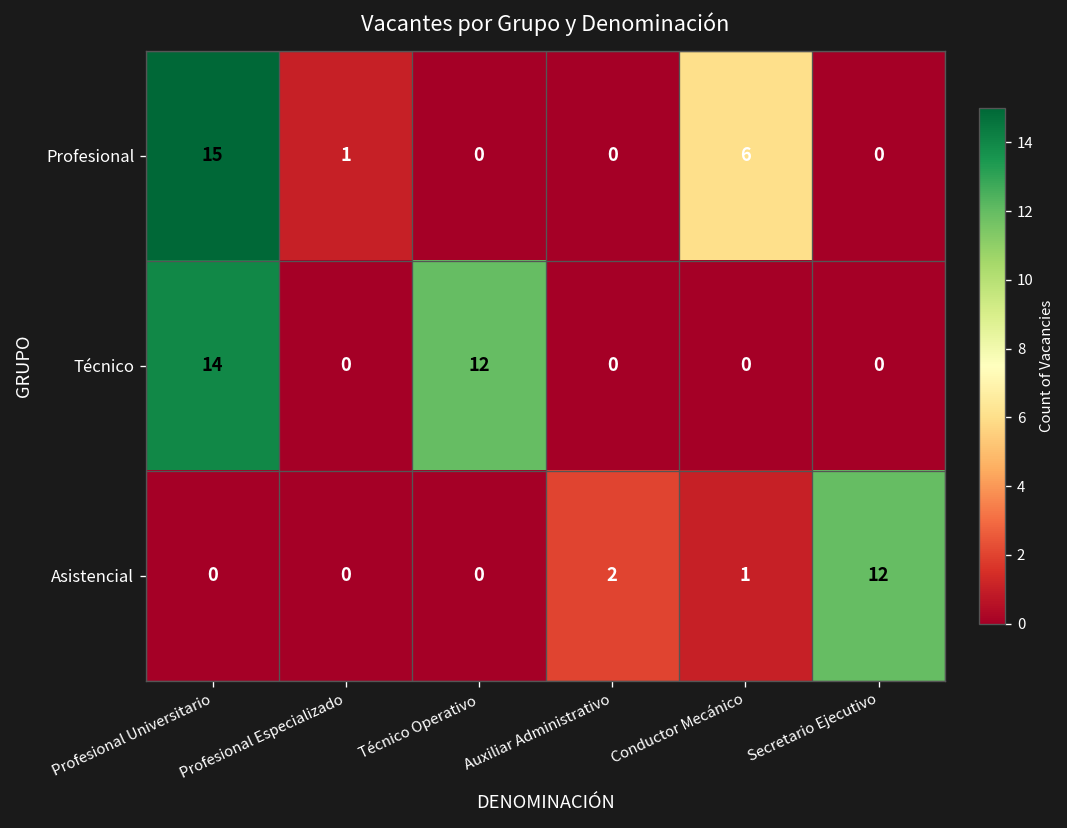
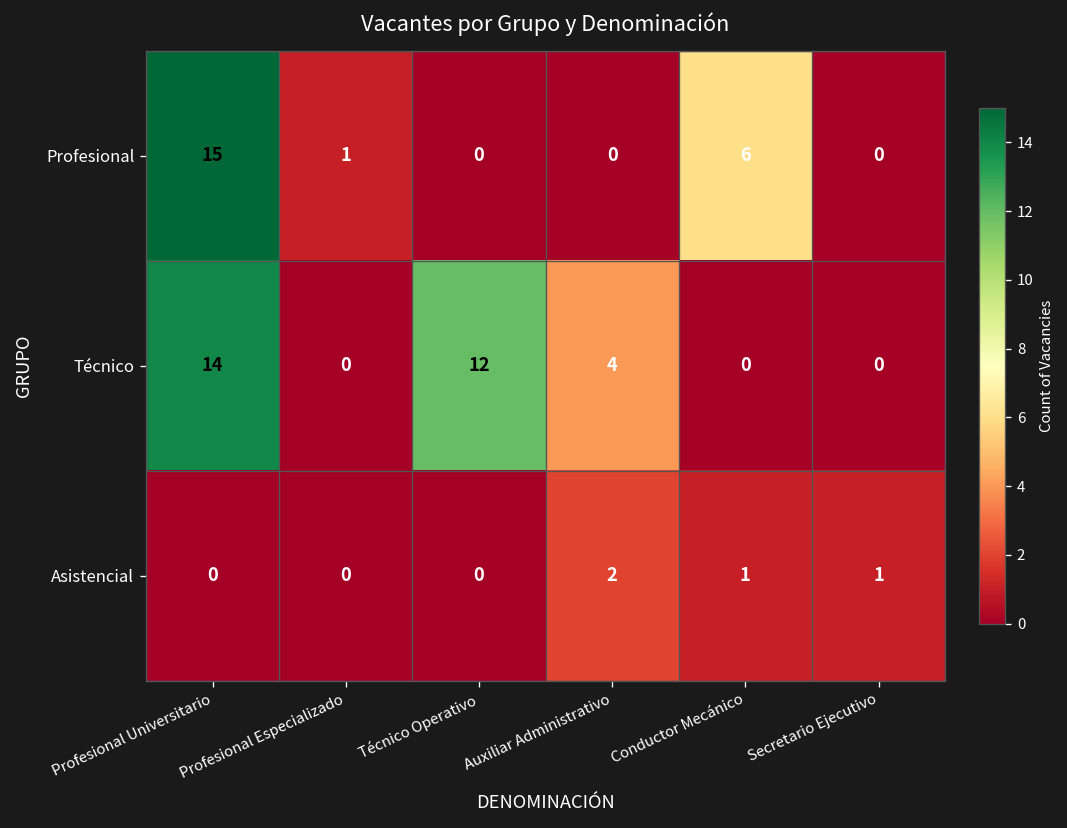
Técnico, Auxiliar Administrativo: 0 -> 4
Asistencial, Secretario Ejecutivo: 12 -> 1
